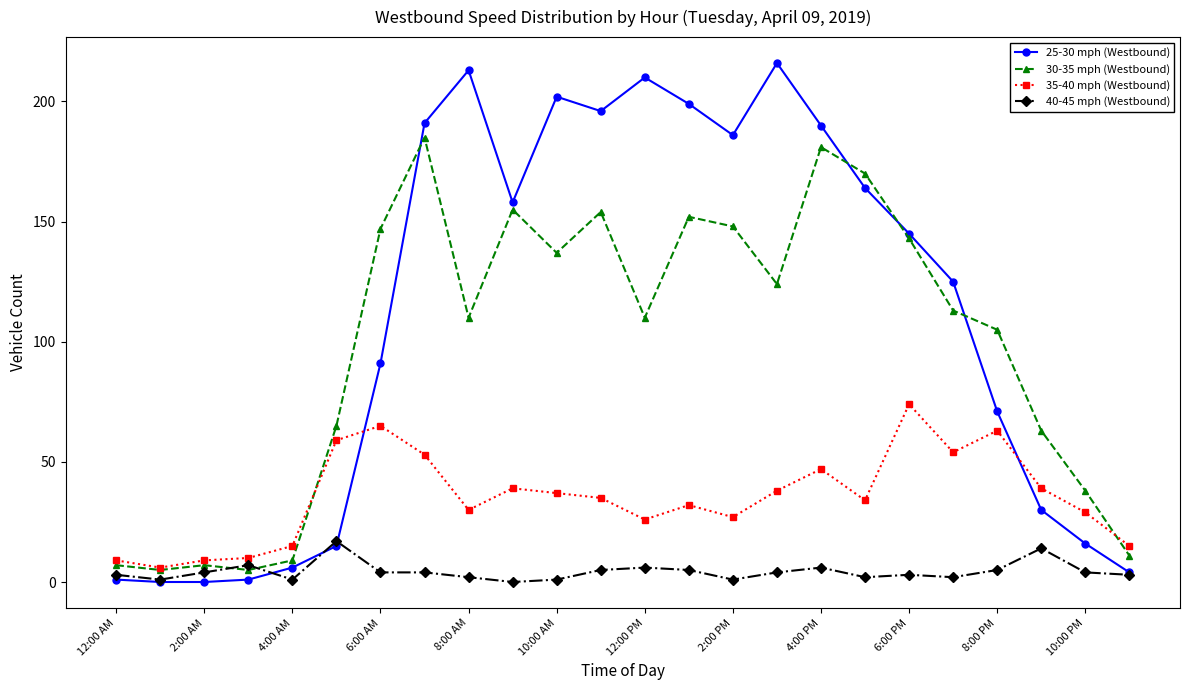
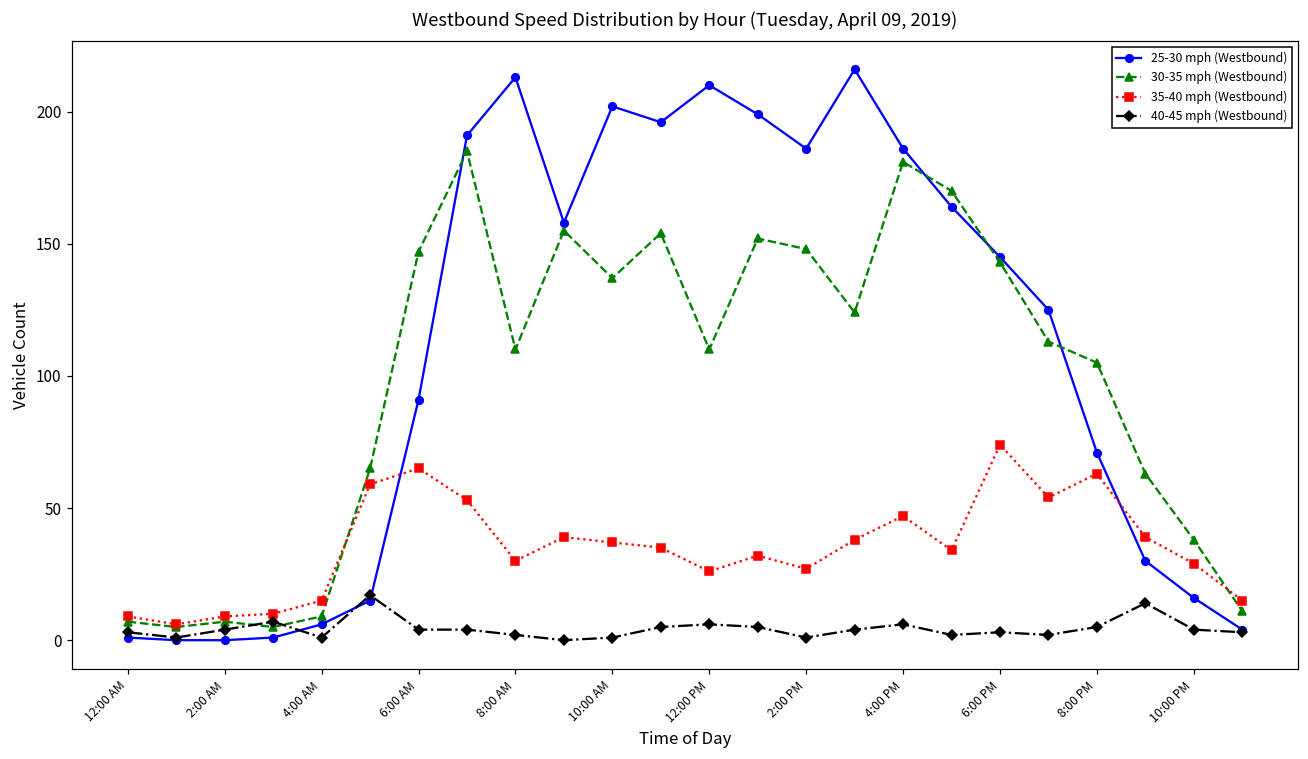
25-30 mph (Westbound), 4:00 PM: 190 -> 186
